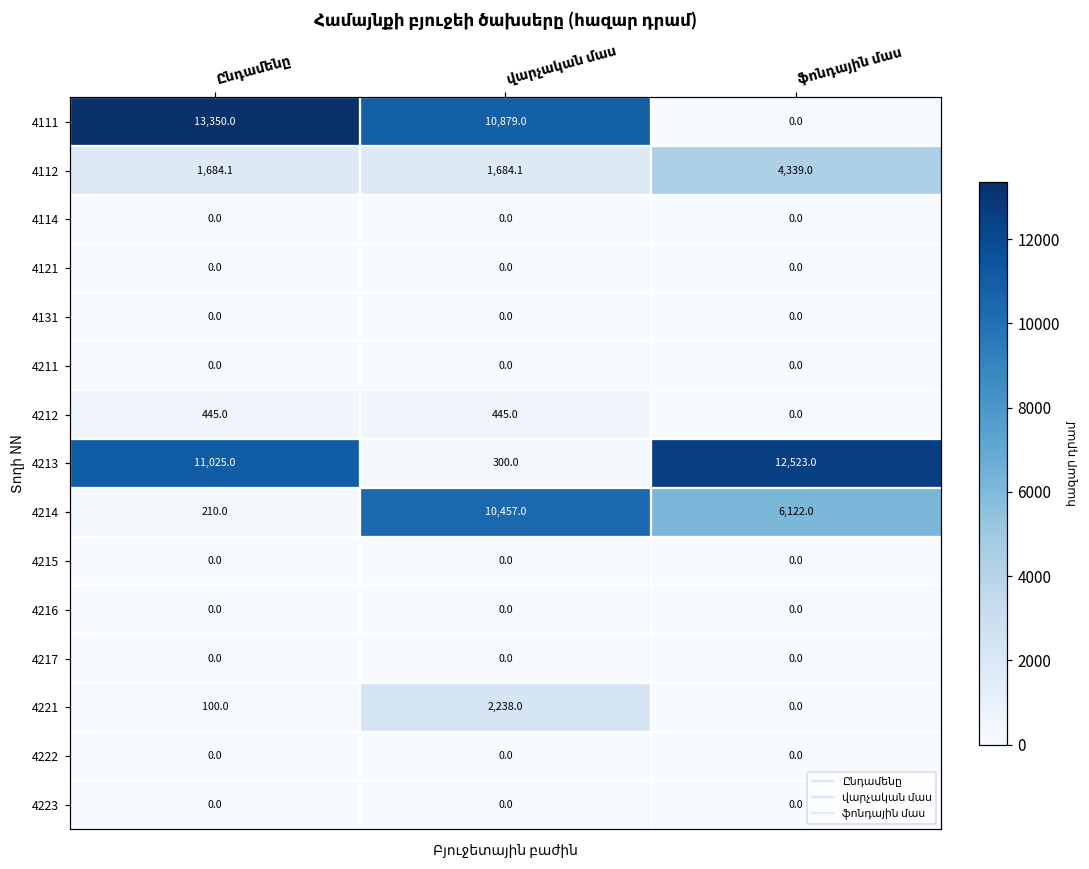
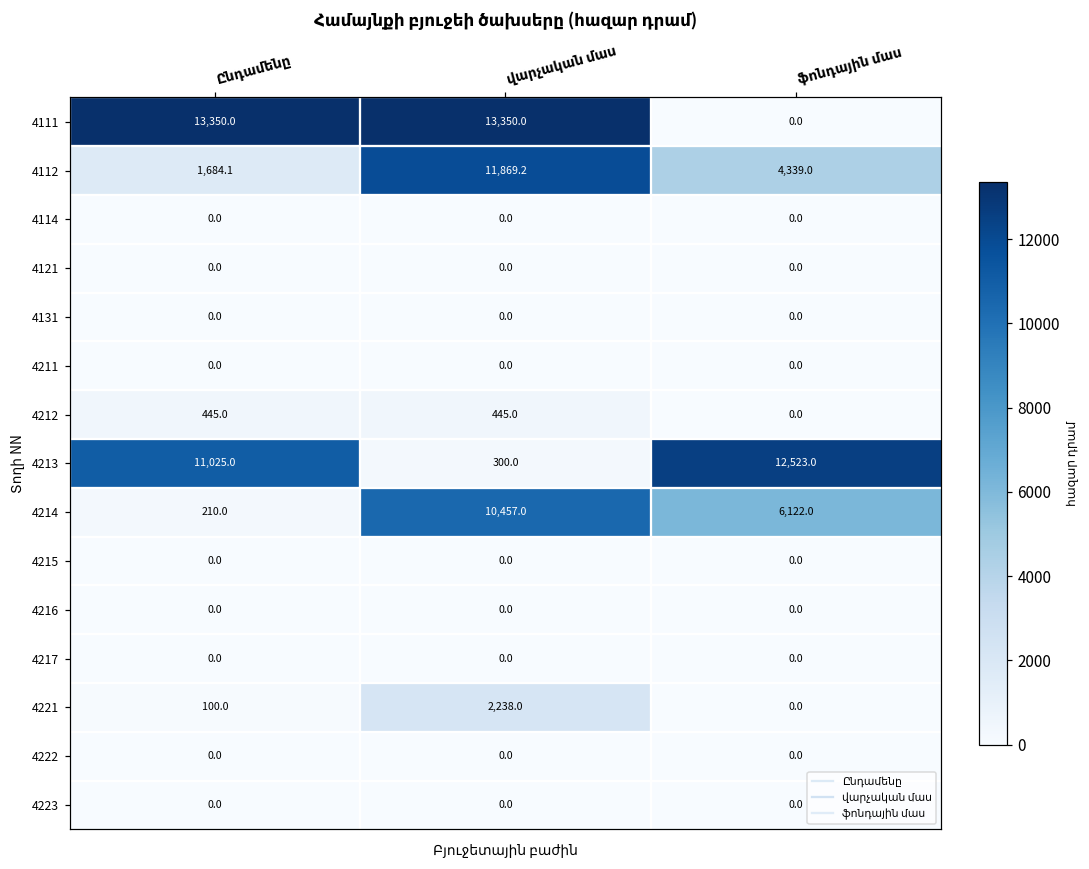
4111, վարչական մաս: 10,879.0 -> 13,350.0
4112, վարչական մաս: 1,684.1 -> 11,869.2
